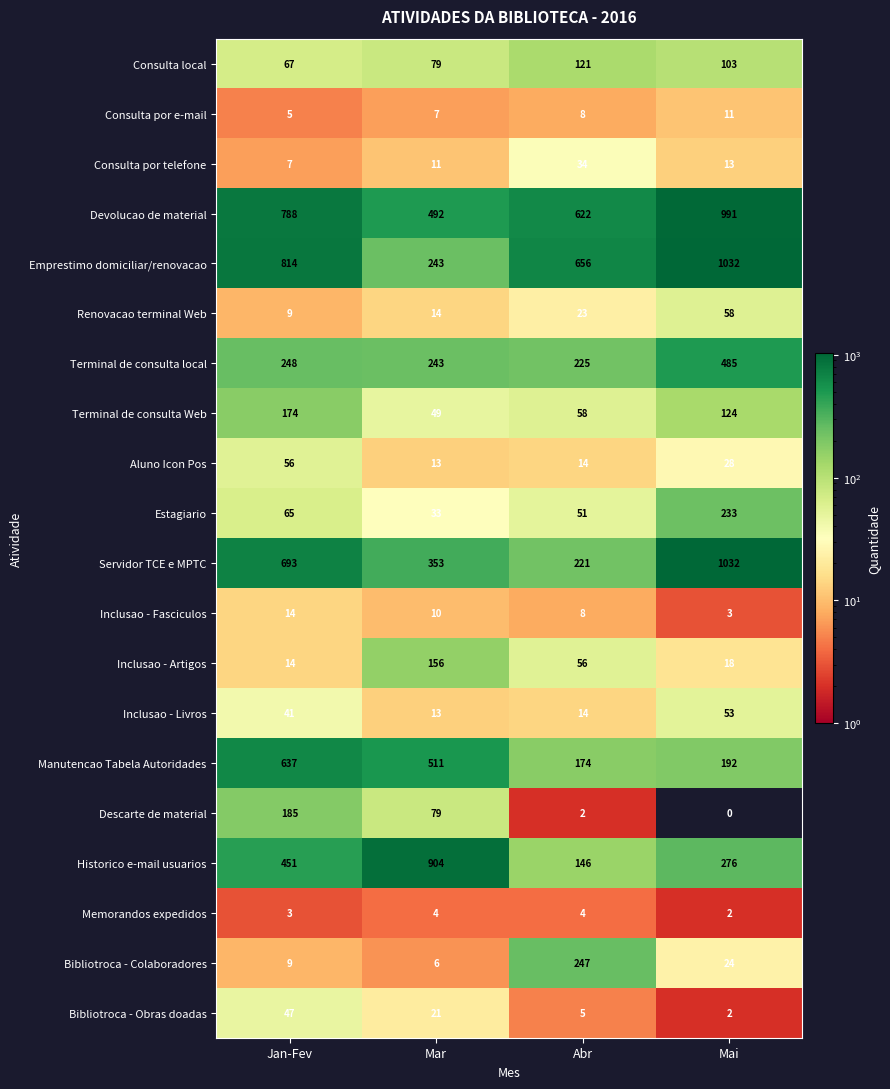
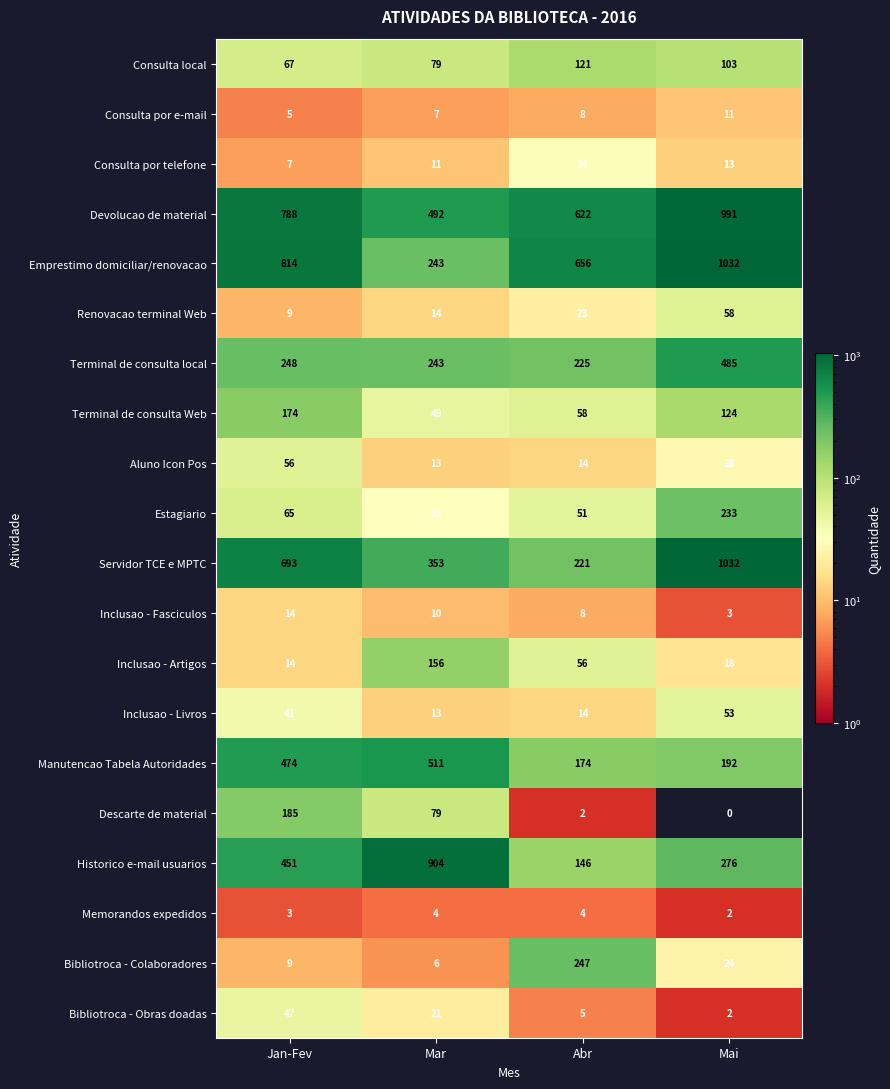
Manutencao Tabela Autoridades, Jan-Fev: 637 -> 474
